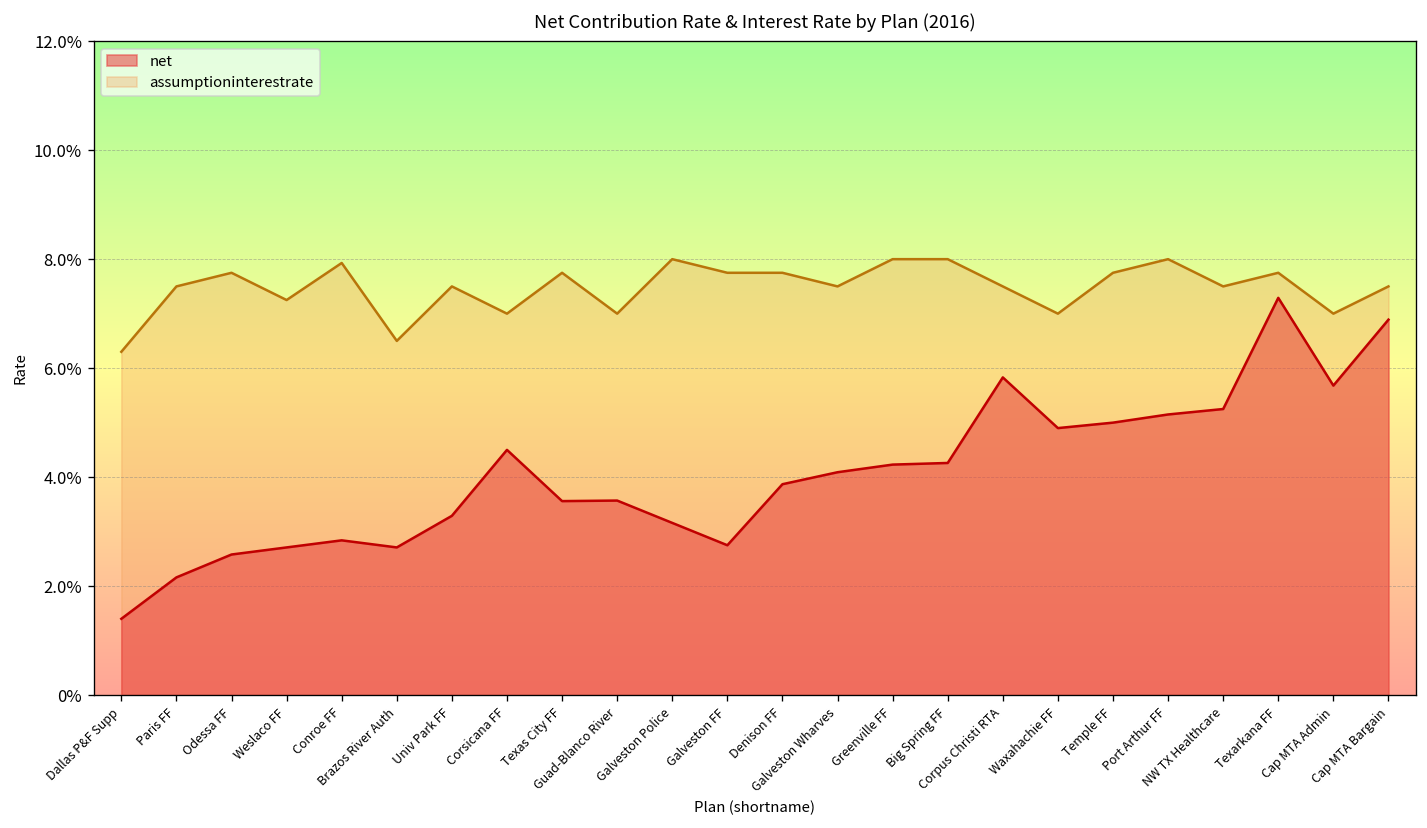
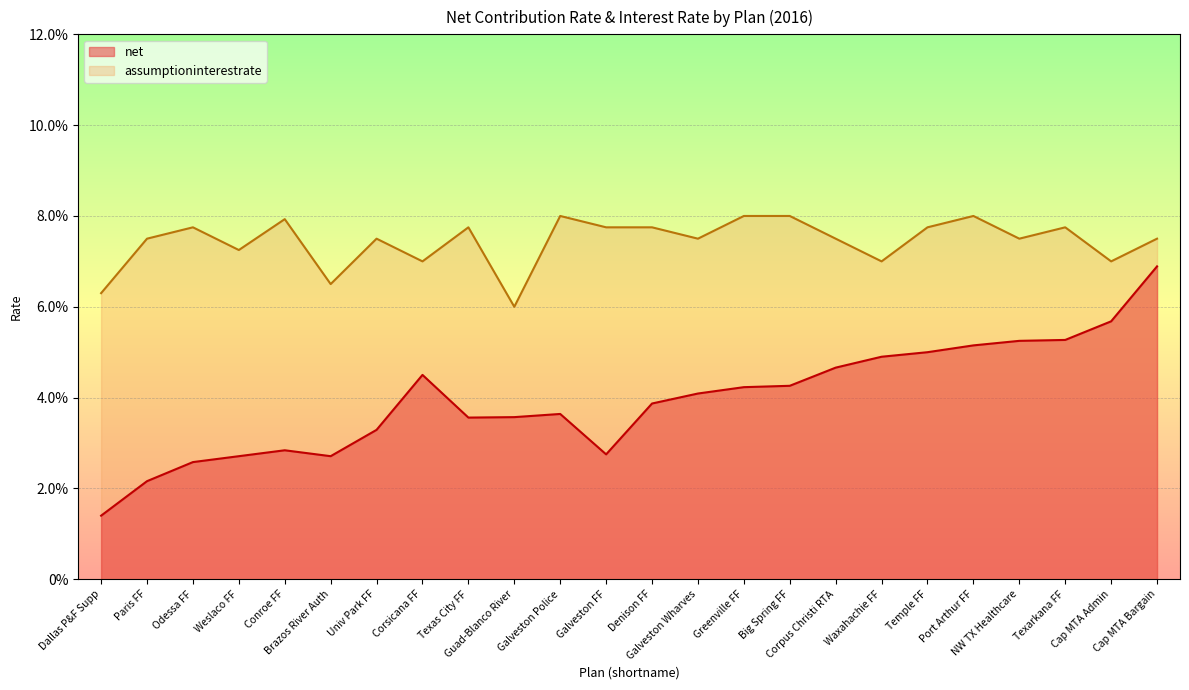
assumptioninterestrate, Guad-Blanco River: 7.0% -> 6.0%
net, Galveston Police: 3.2% -> 3.6%
net, Corpus Christi RTA: 5.8% -> 4.7%
net, Texarkana FF: 7.3% -> 5.3%
